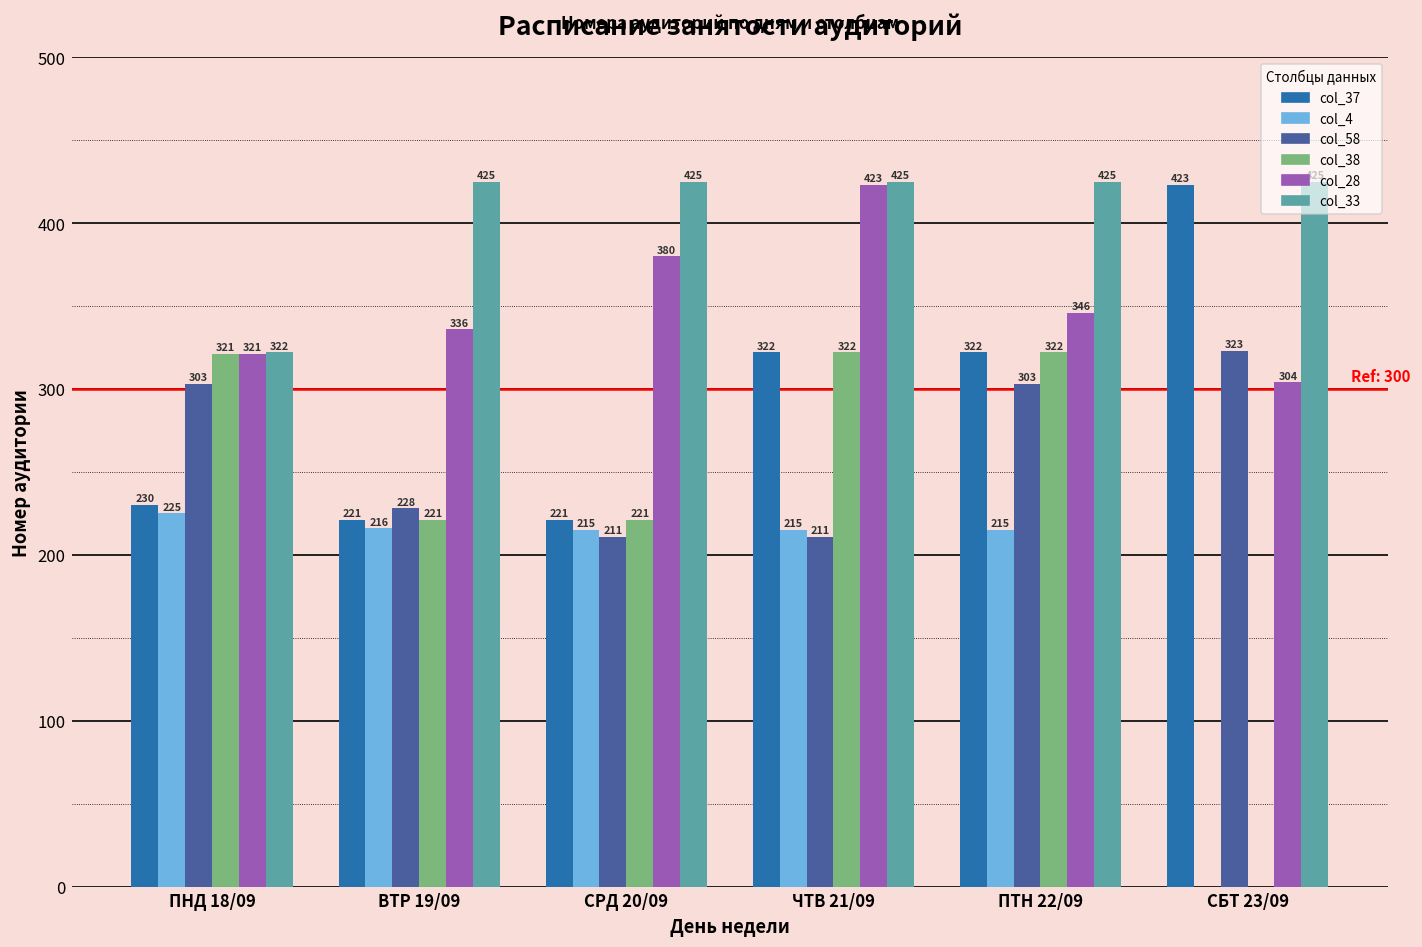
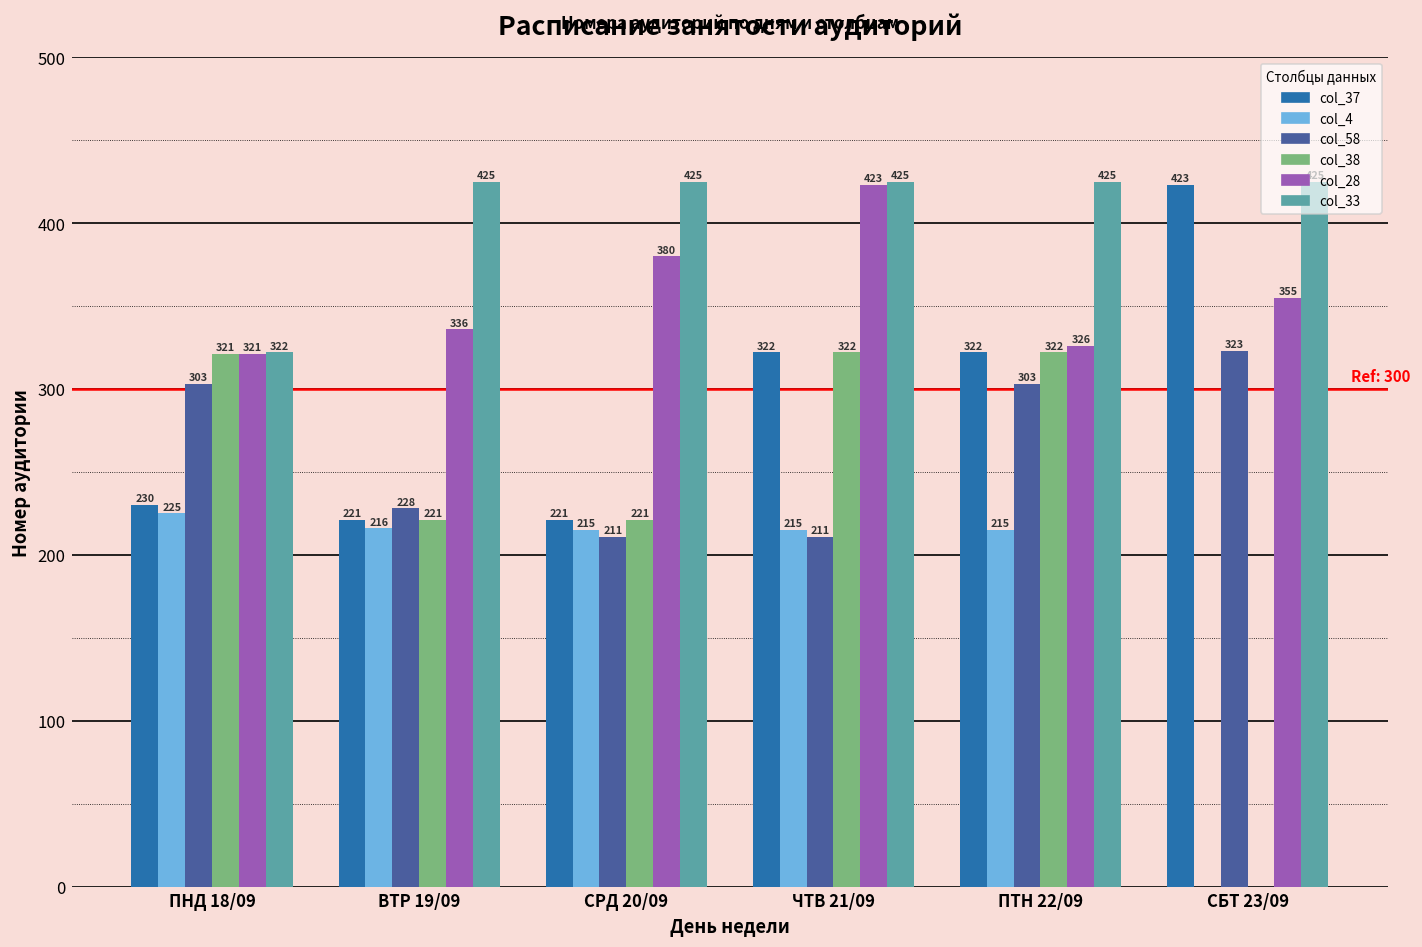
col_28, ПТН 22/09: 346 -> 326
col_28, СБТ 23/09: 304 -> 355
